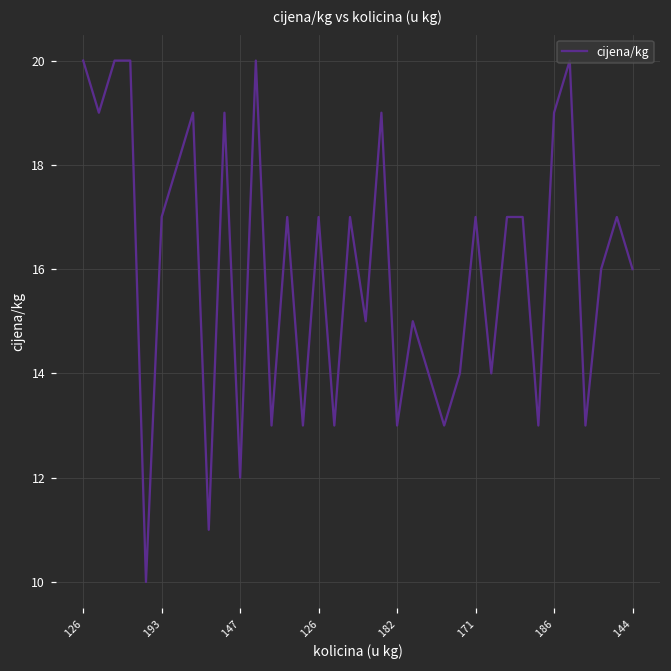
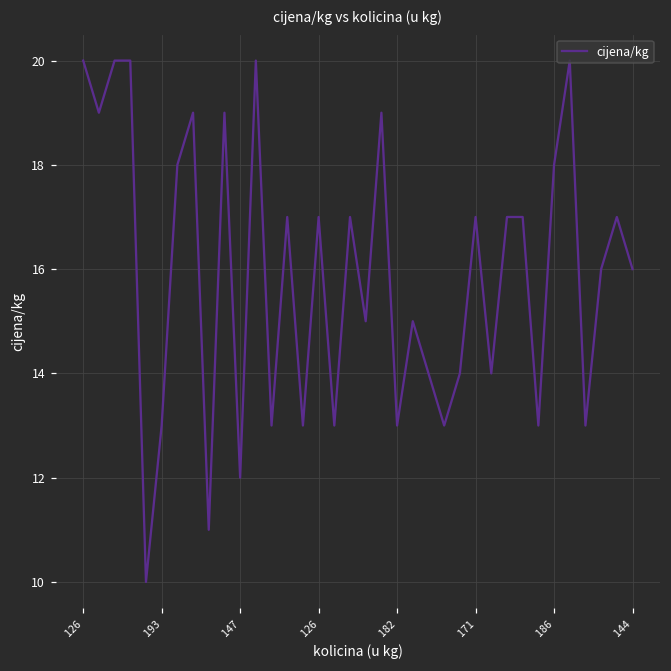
193: 17 -> 13
186: 19 -> 18
